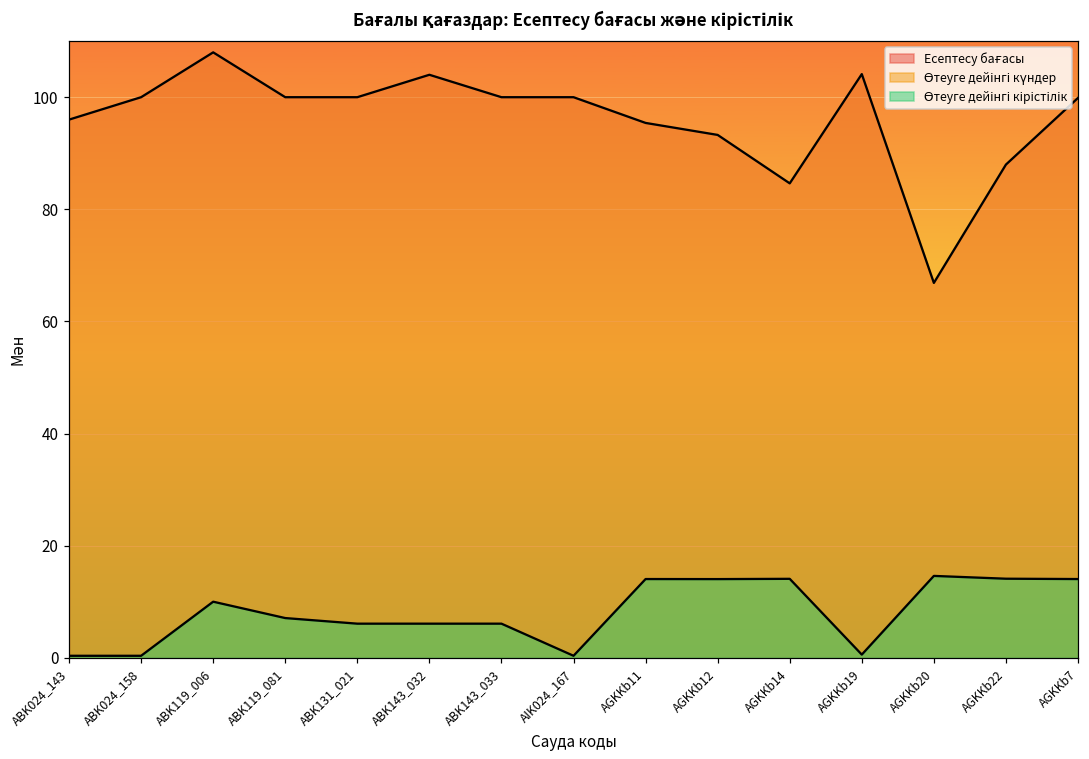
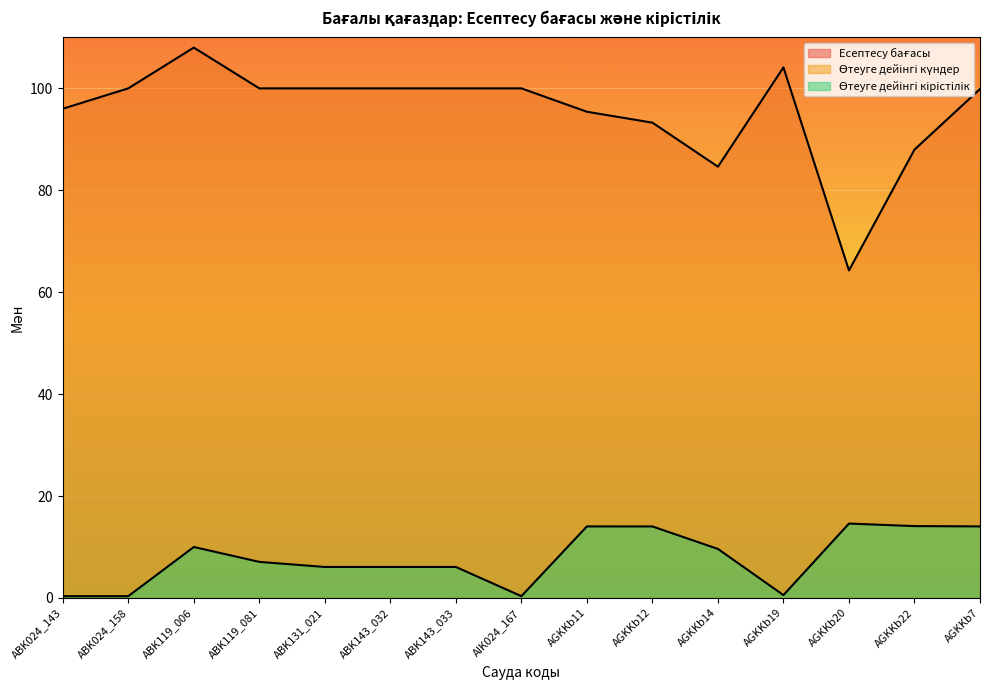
Есептесу бағасы, ABK143_032: 104 -> 100
Өтеуге дейінгі кірістілік, AGKKb14: 14 -> 10
Есептесу бағасы, AGKKb20: 67 -> 64
